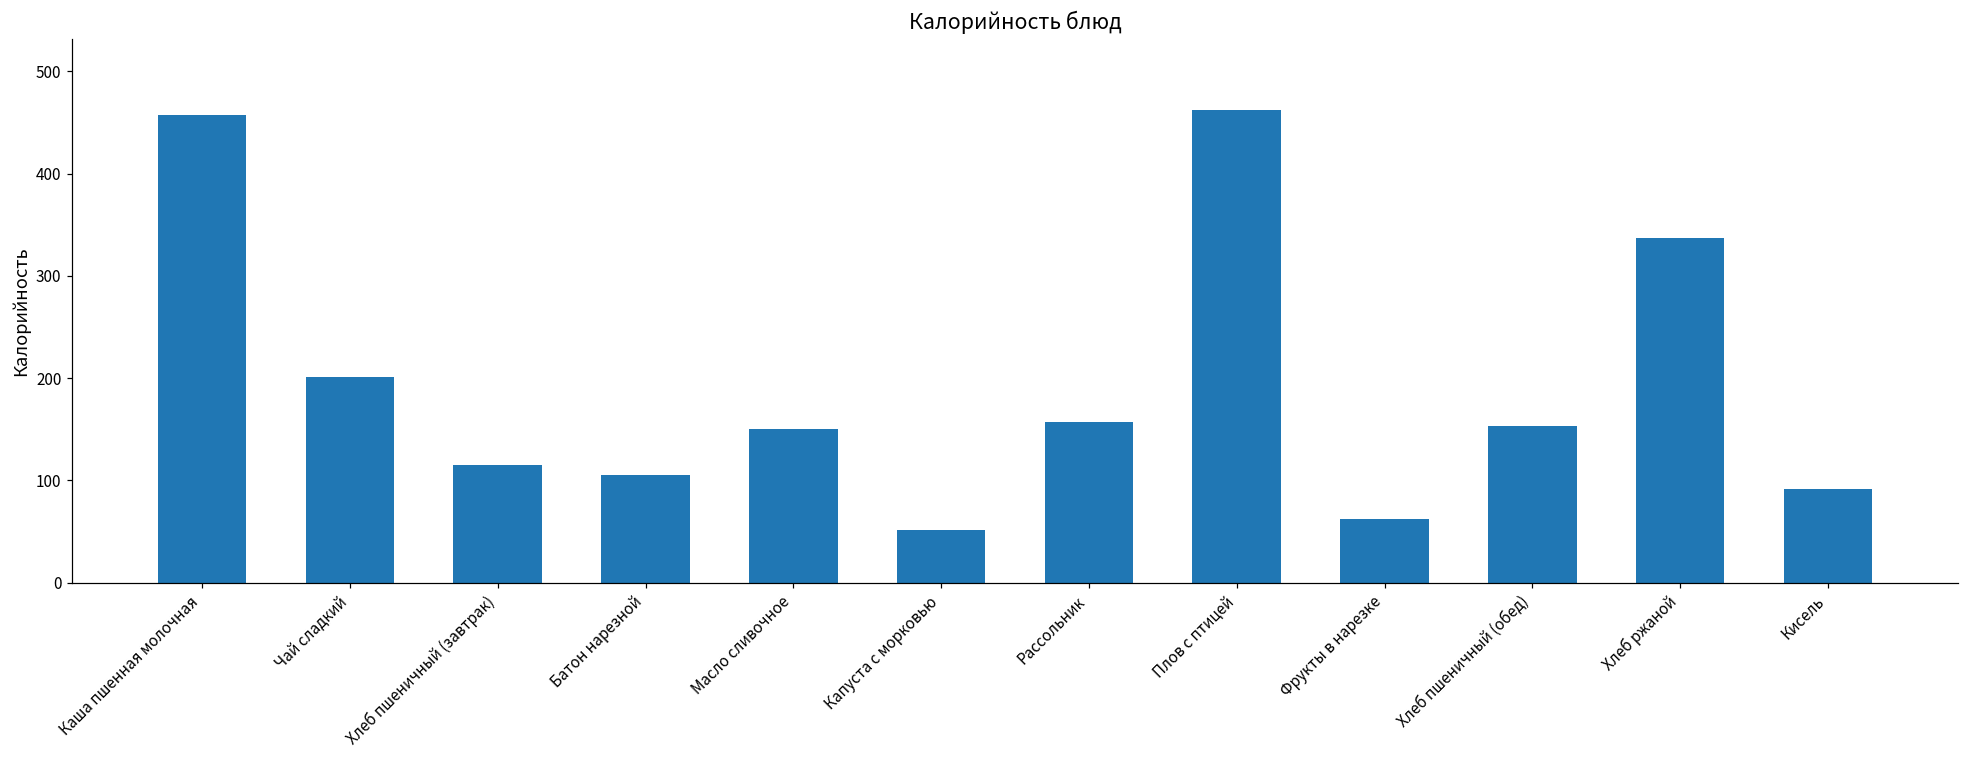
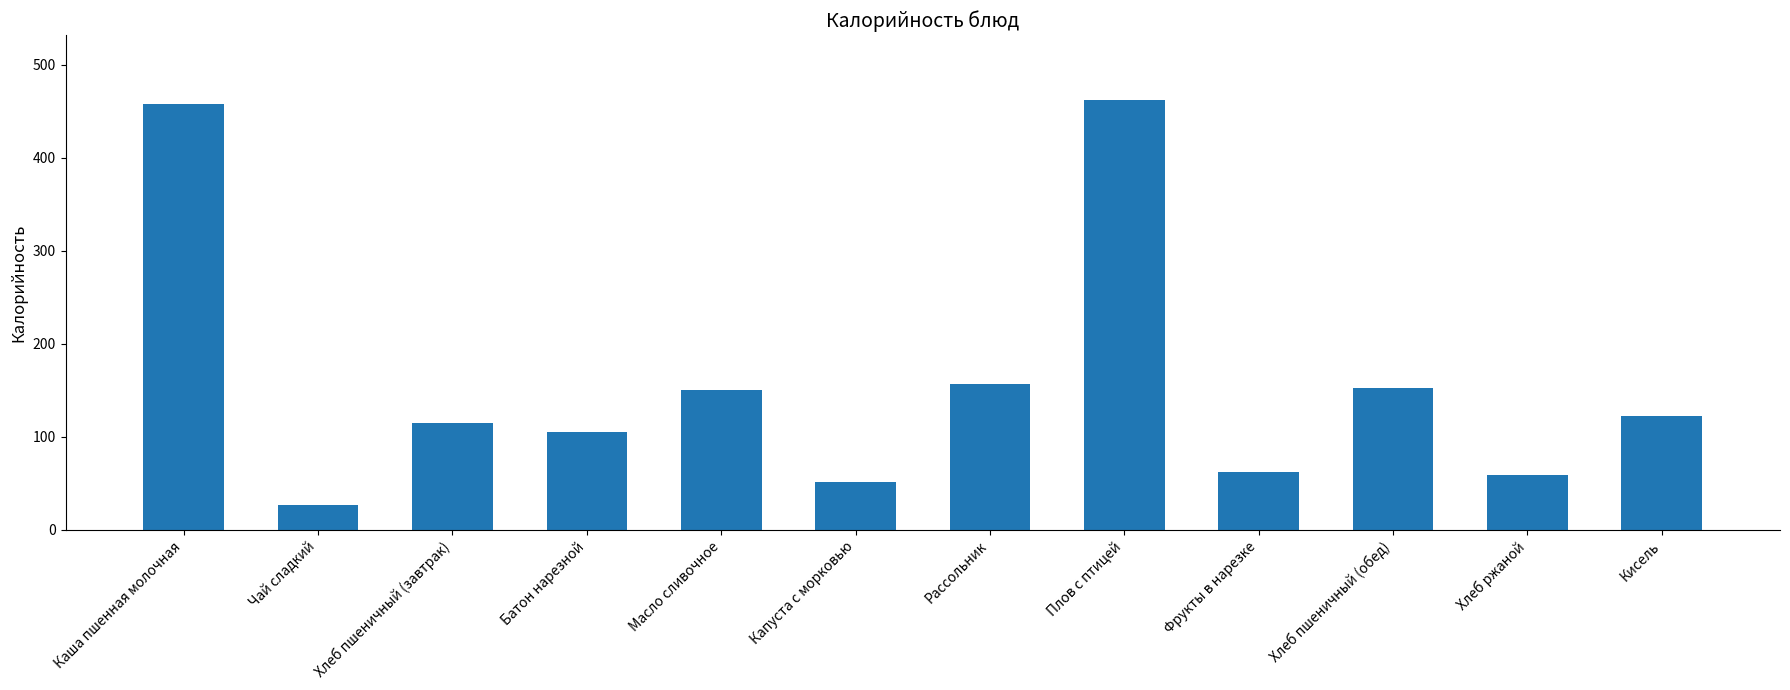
Чай сладкий: 200 -> 30
Хлеб ржаной: 340 -> 60
Кисель: 90 -> 120
